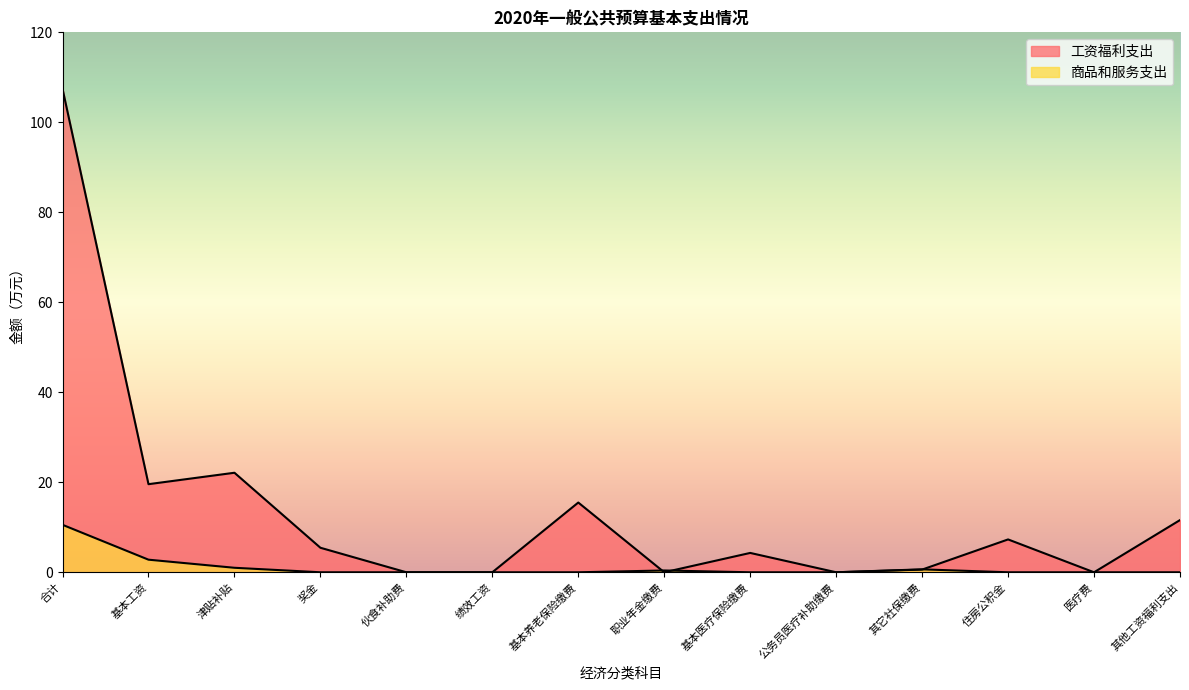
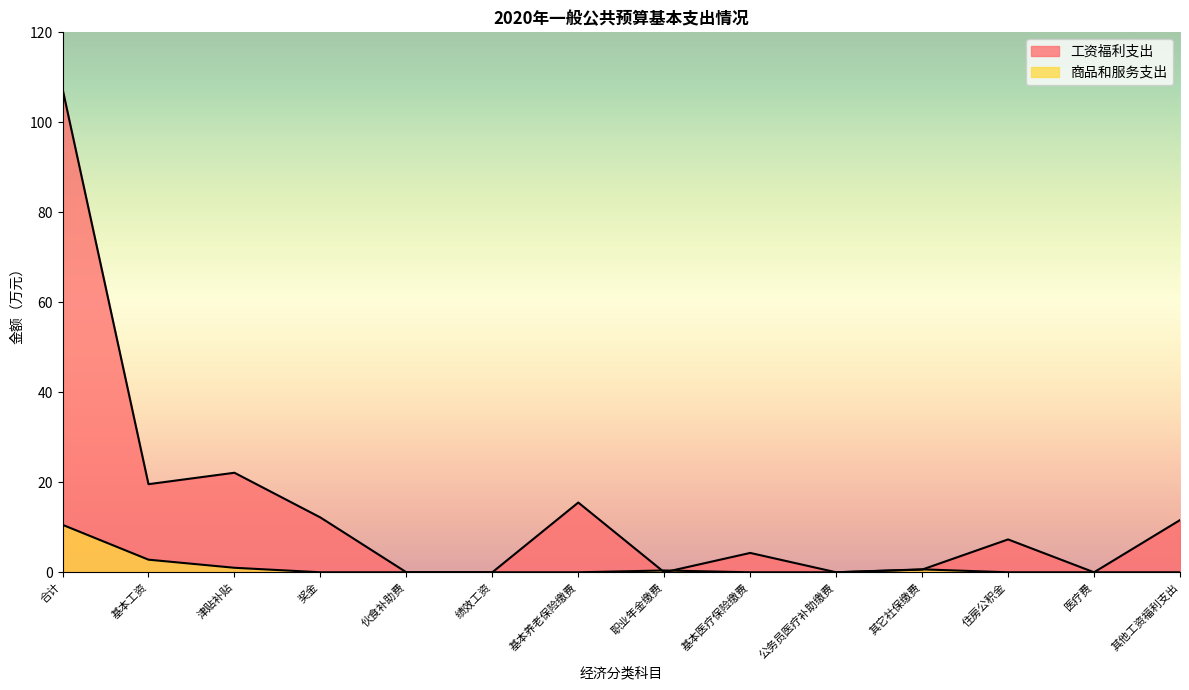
工资福利支出, 奖金: 5 -> 12
